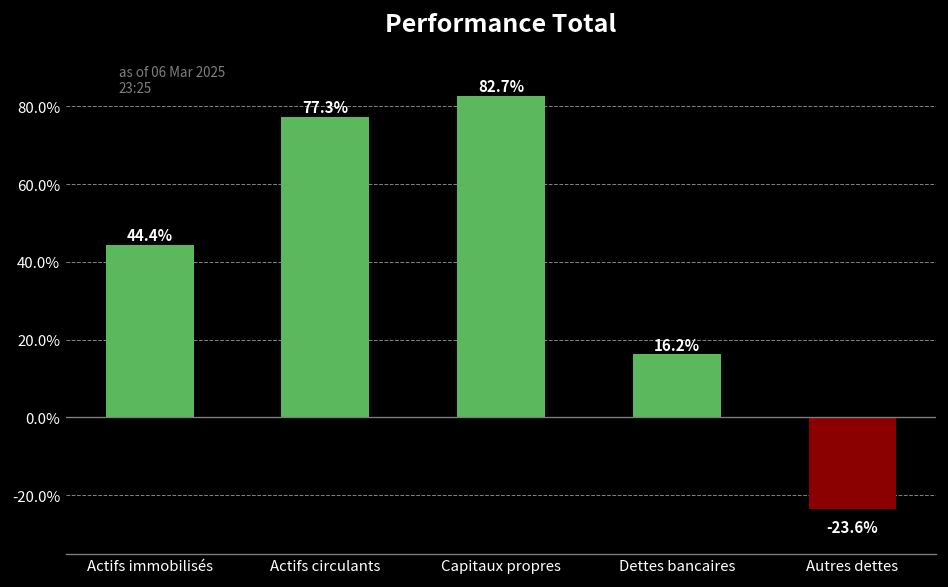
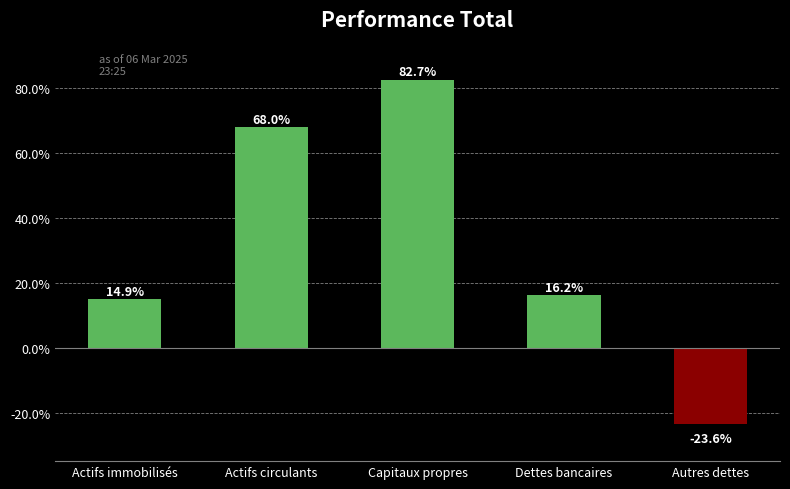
Actifs immobilisés: 44.4% -> 14.9%
Actifs circulants: 77.3% -> 68.0%
